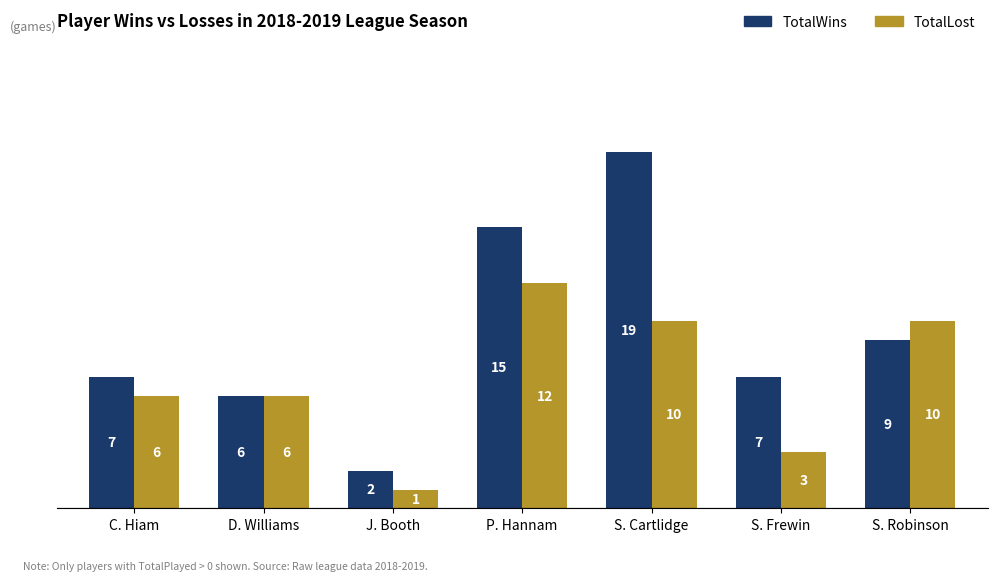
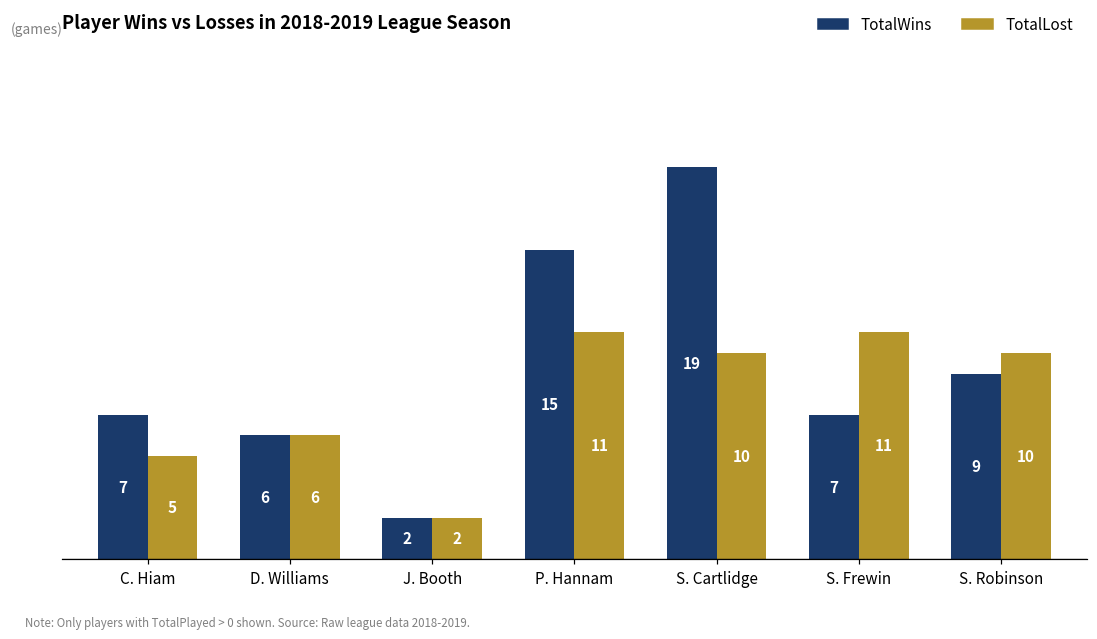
TotalLost, C. Hiam: 6 -> 5
TotalLost, J. Booth: 1 -> 2
TotalLost, P. Hannam: 12 -> 11
TotalLost, S. Frewin: 3 -> 11
